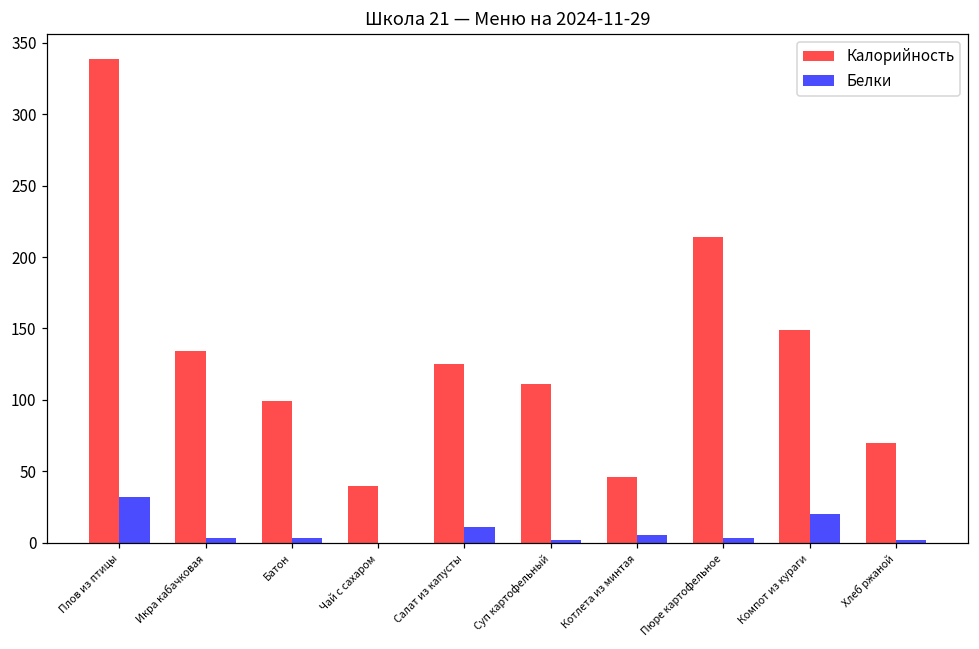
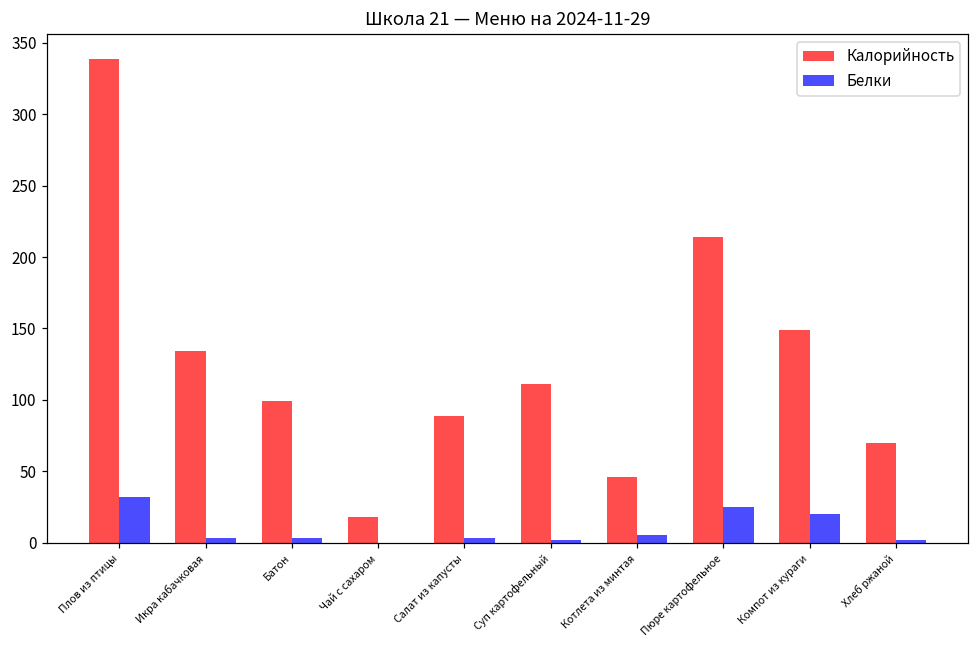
Калорийность, Чай с сахаром: 40 -> 18
Калорийность, Салат из капусты: 125 -> 89
Белки, Салат из капусты: 11 -> 3
Белки, Пюре картофельное: 3 -> 25
